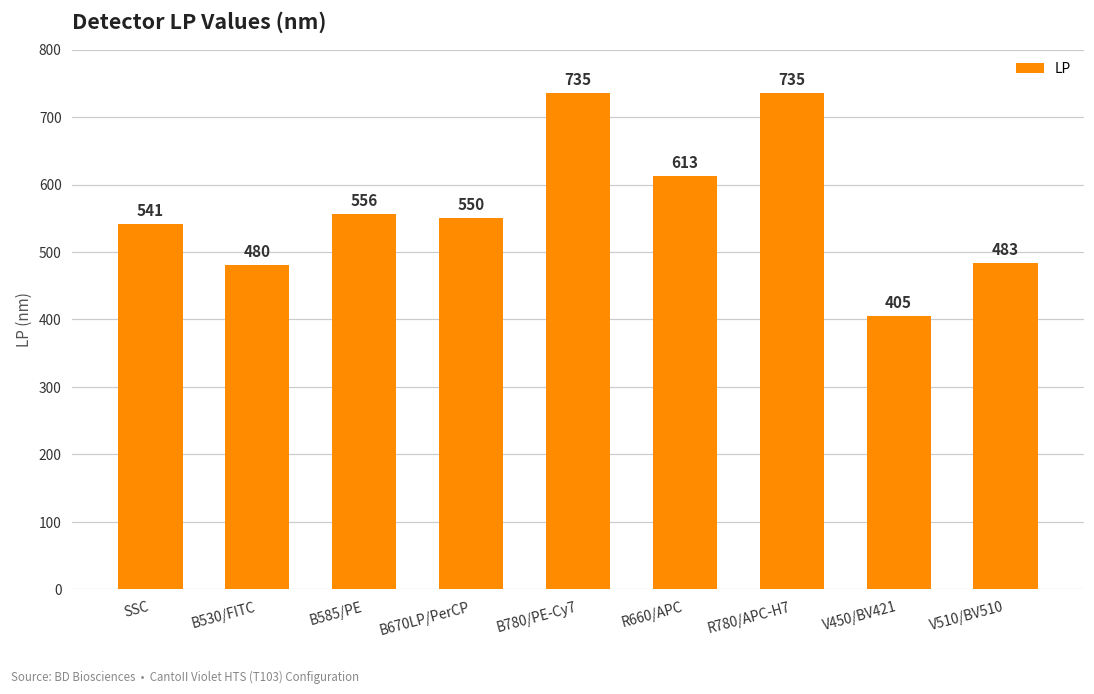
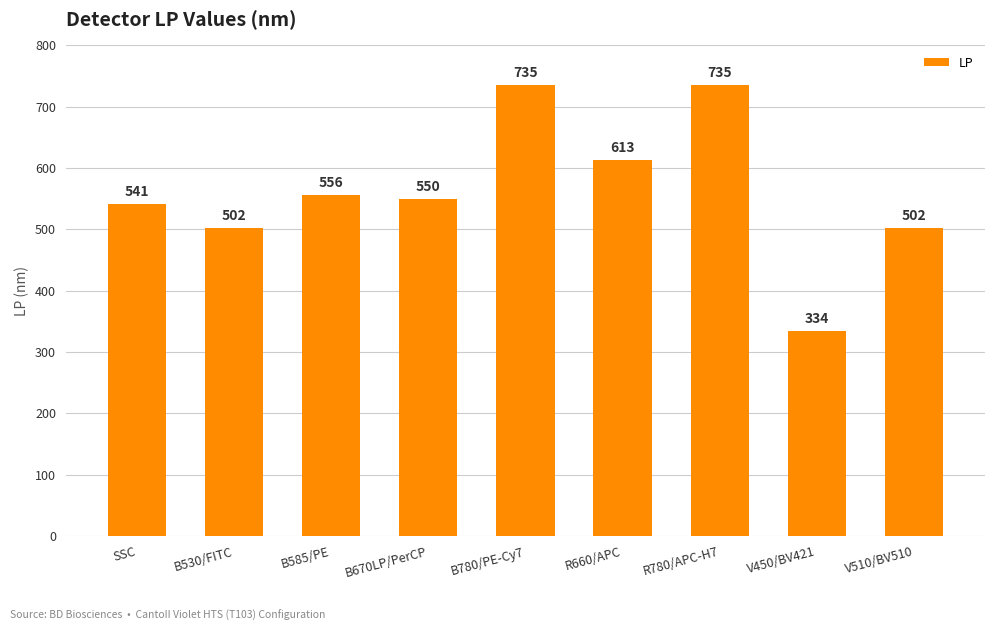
B530/FITC: 480 -> 502
V450/BV421: 405 -> 334
V510/BV510: 483 -> 502
